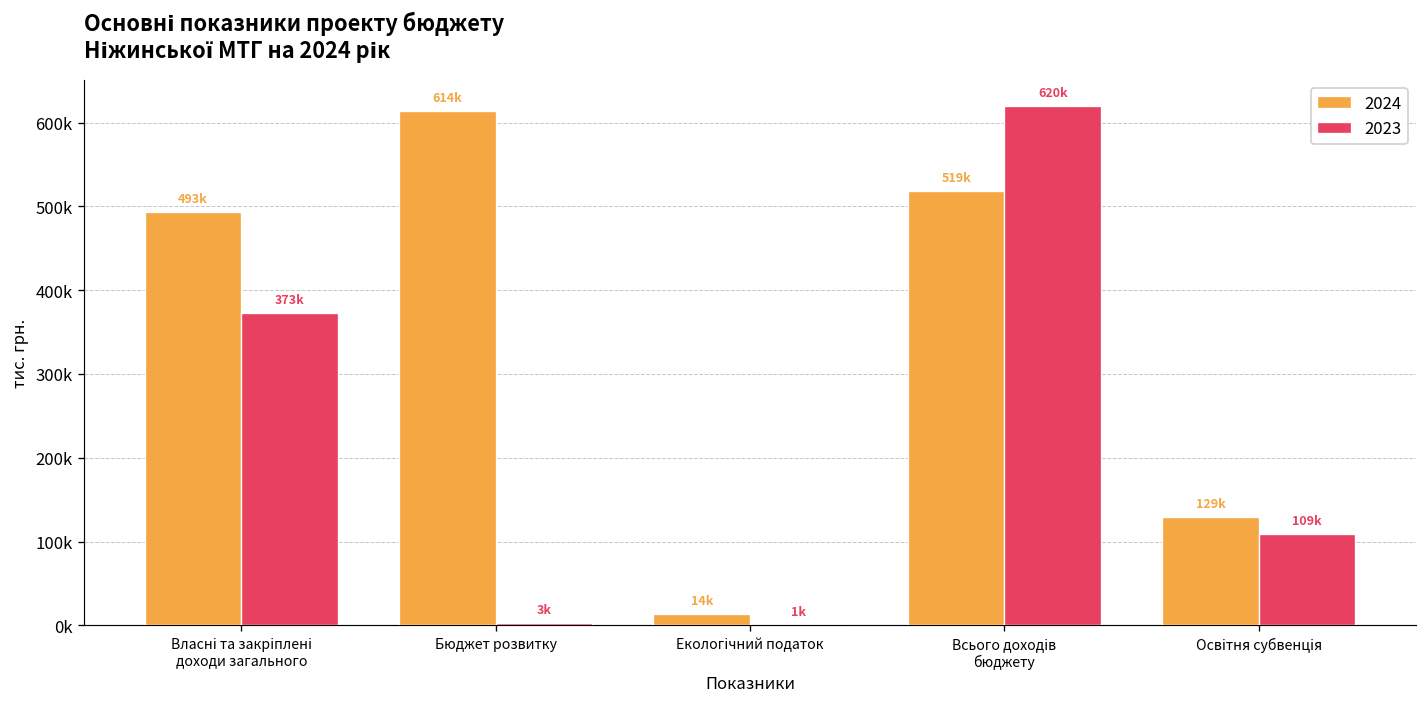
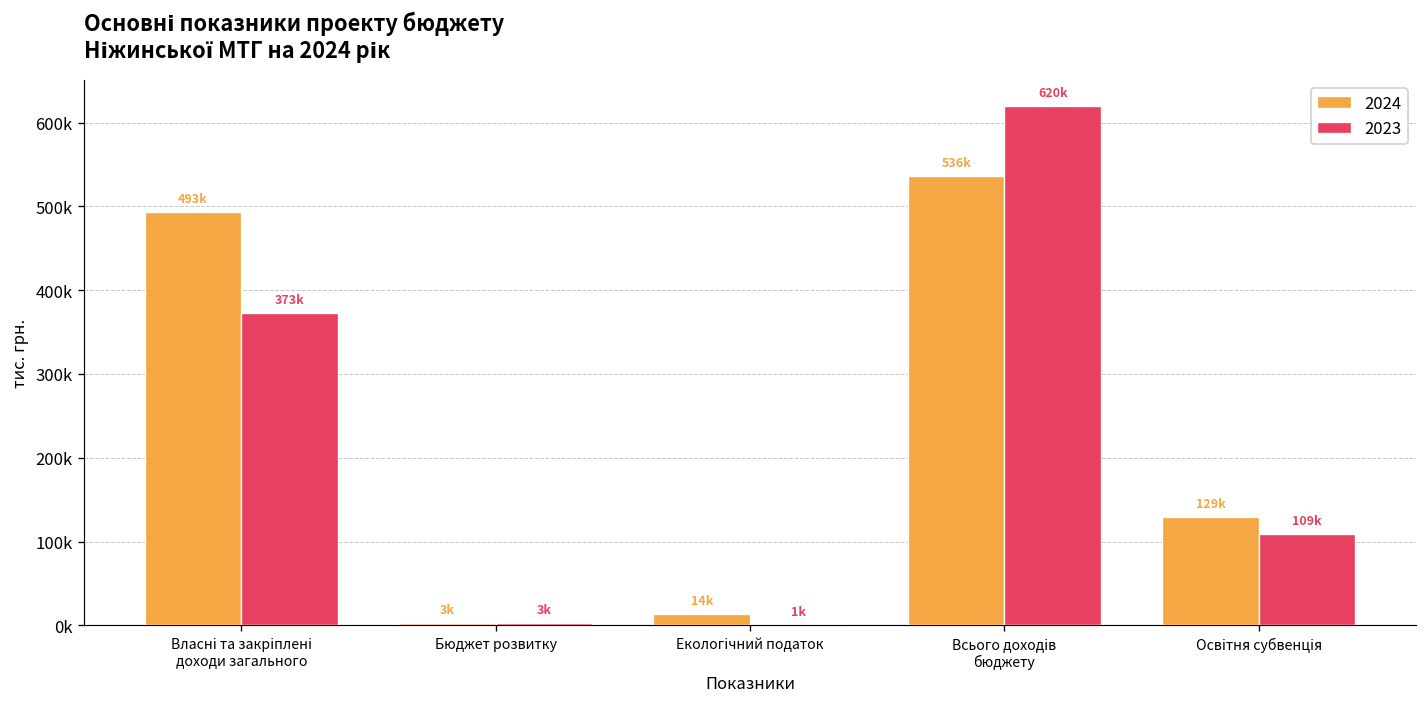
2024, Бюджет розвитку: 614k -> 3k
2024, Всього доходів бюджету: 519k -> 536k
